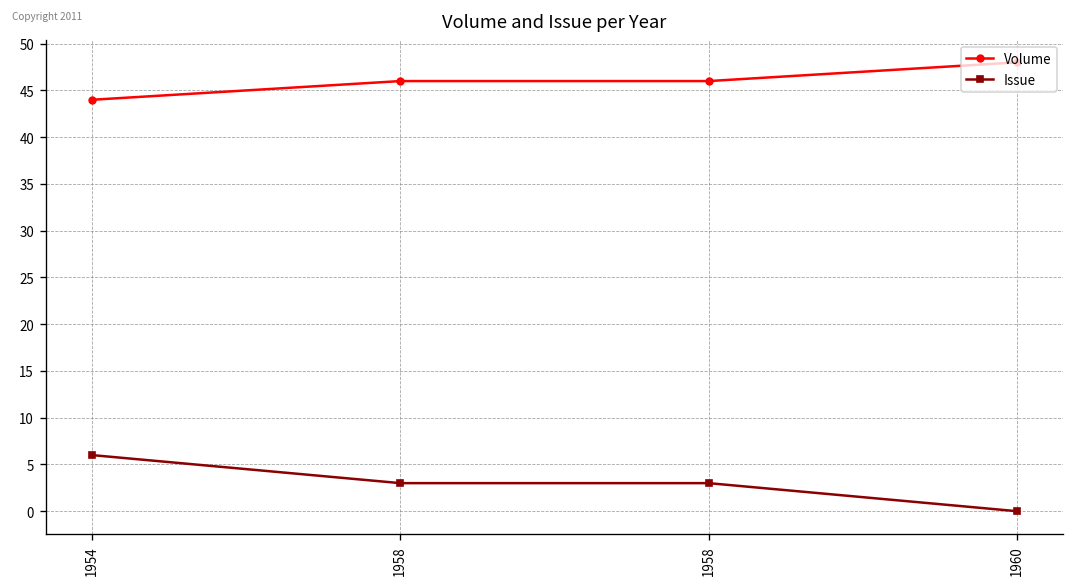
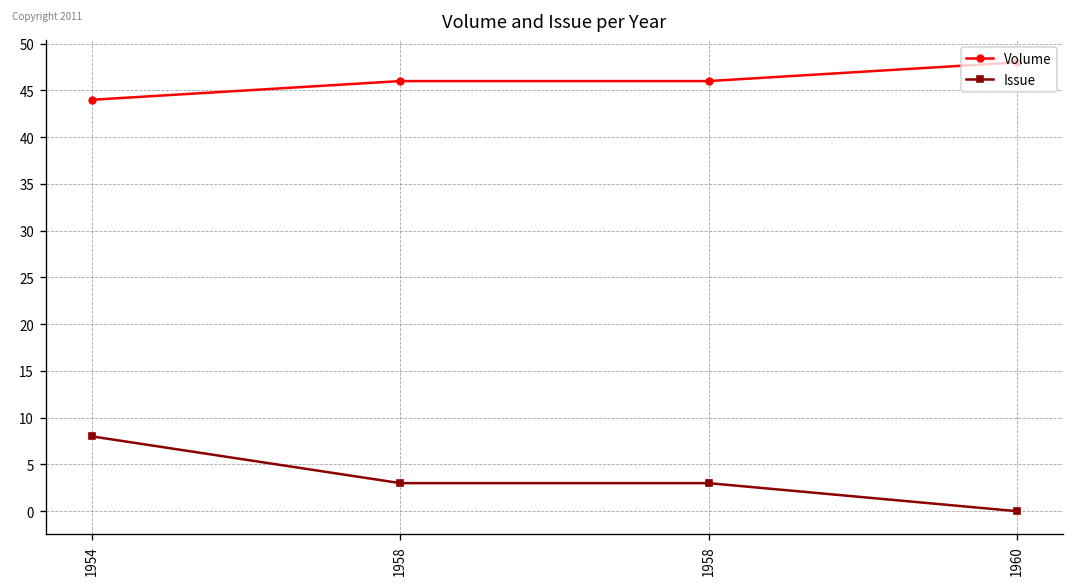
Issue, 1954: 6 -> 8
